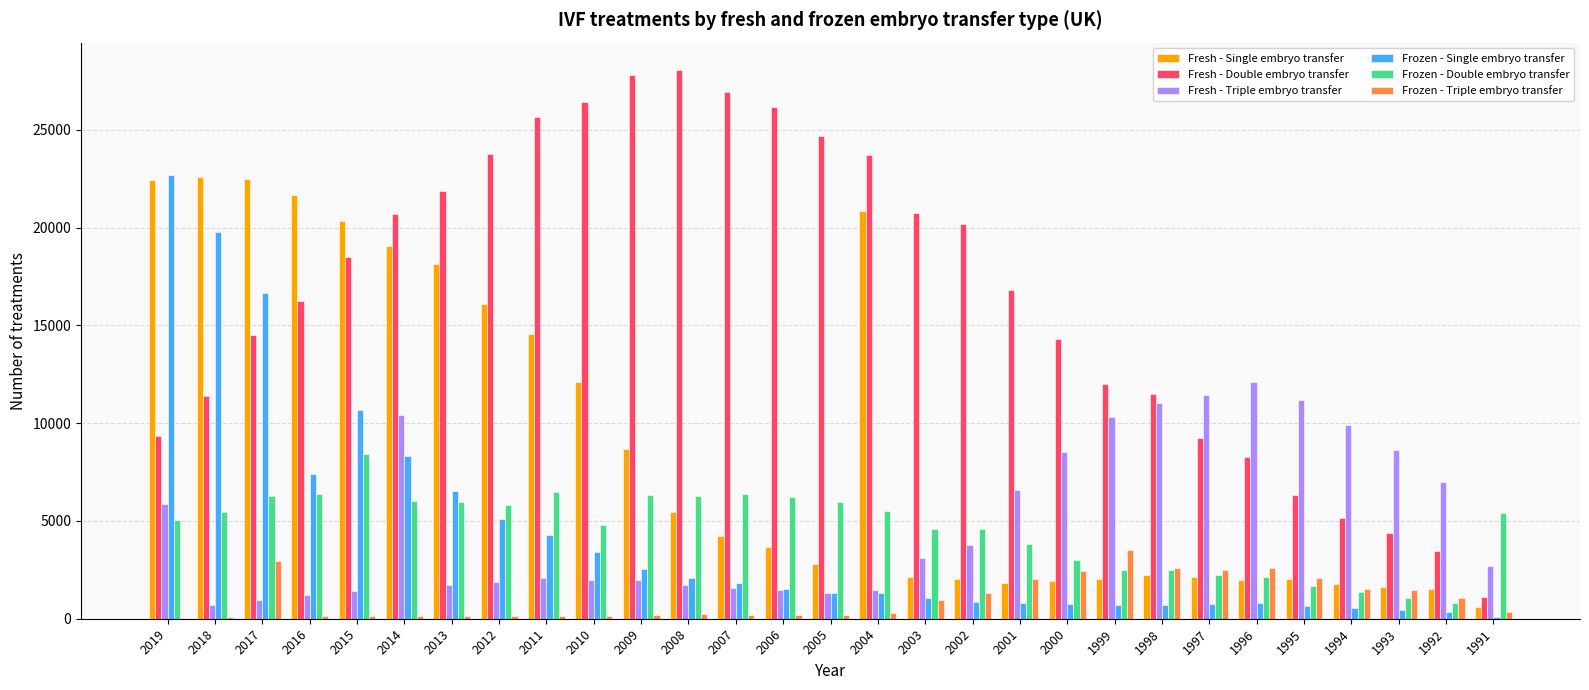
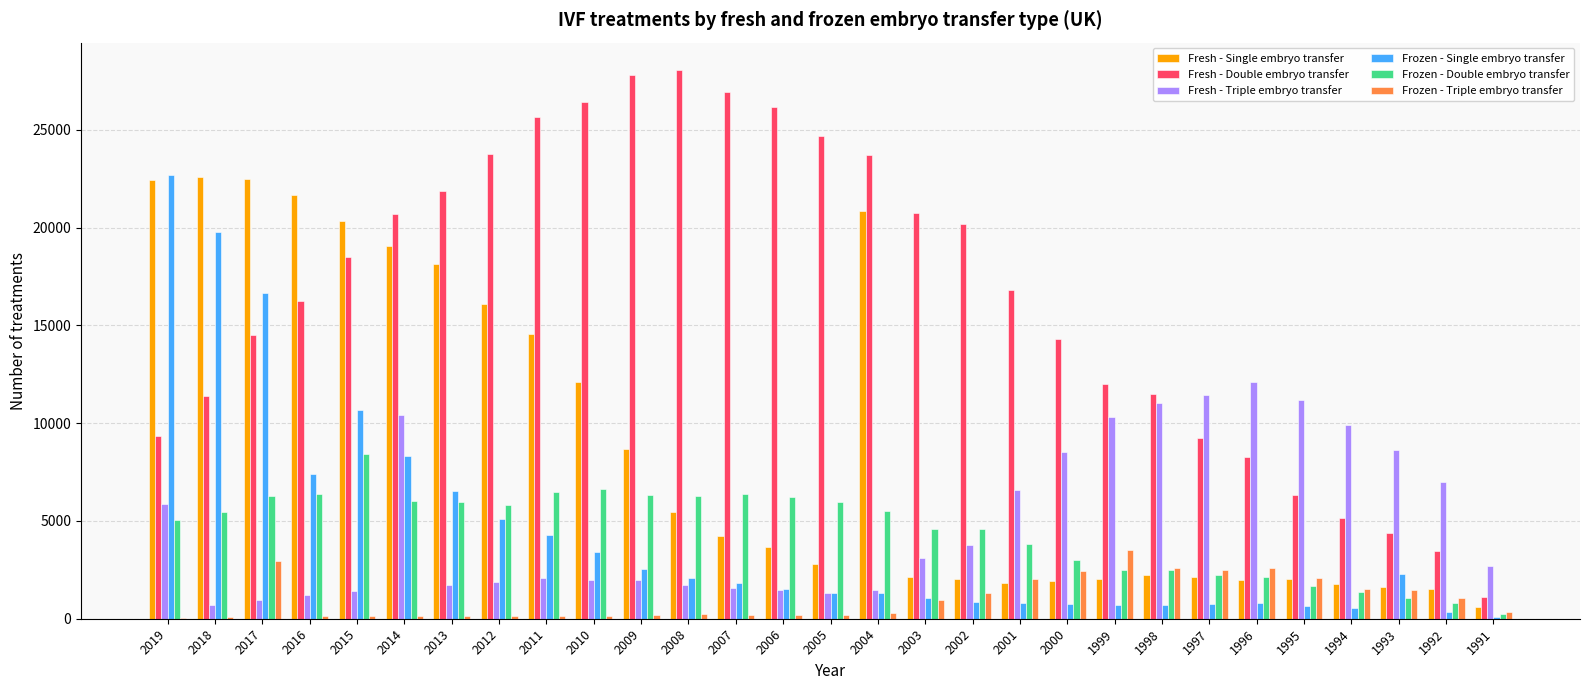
Frozen - Double embryo transfer, 2010: 4800 -> 6600
Frozen - Single embryo transfer, 1993: 500 -> 2300
Frozen - Double embryo transfer, 1991: 5400 -> 200
